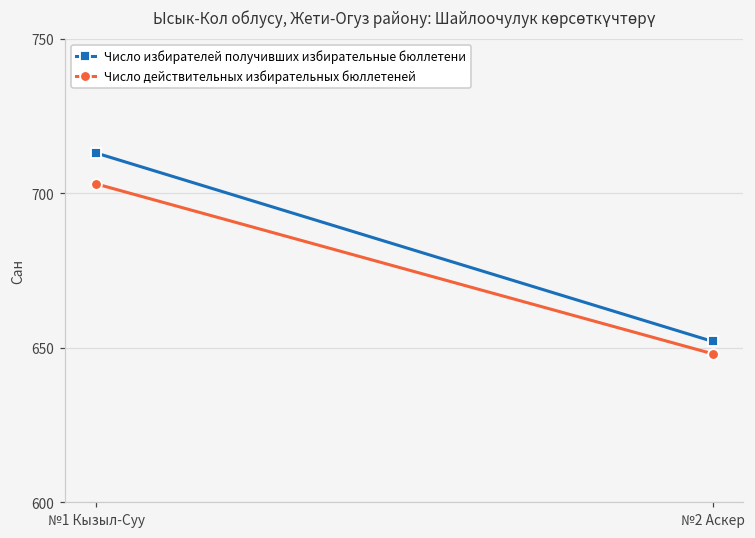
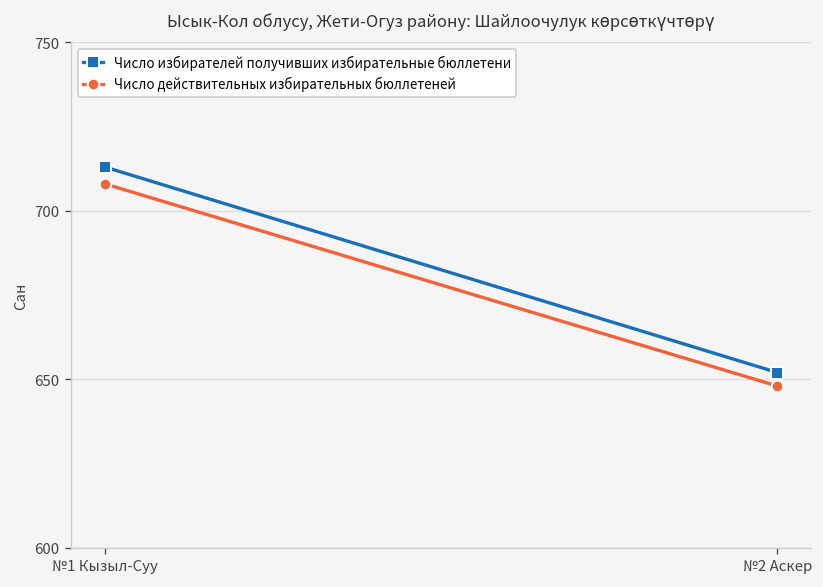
Число действительных избирательных бюллетеней, №1 Кызыл-Суу: 703 -> 708
